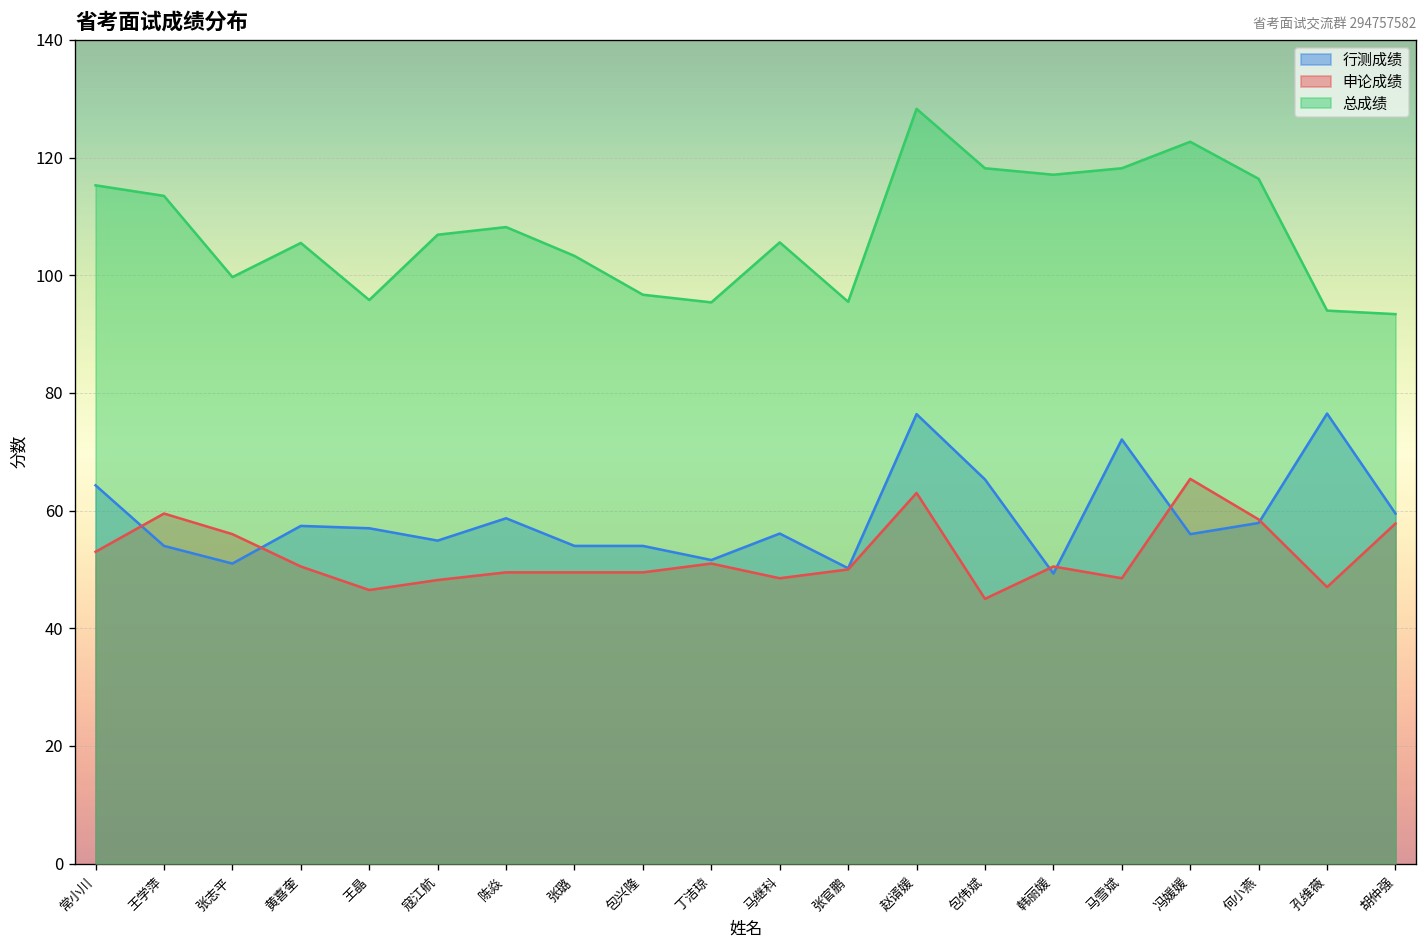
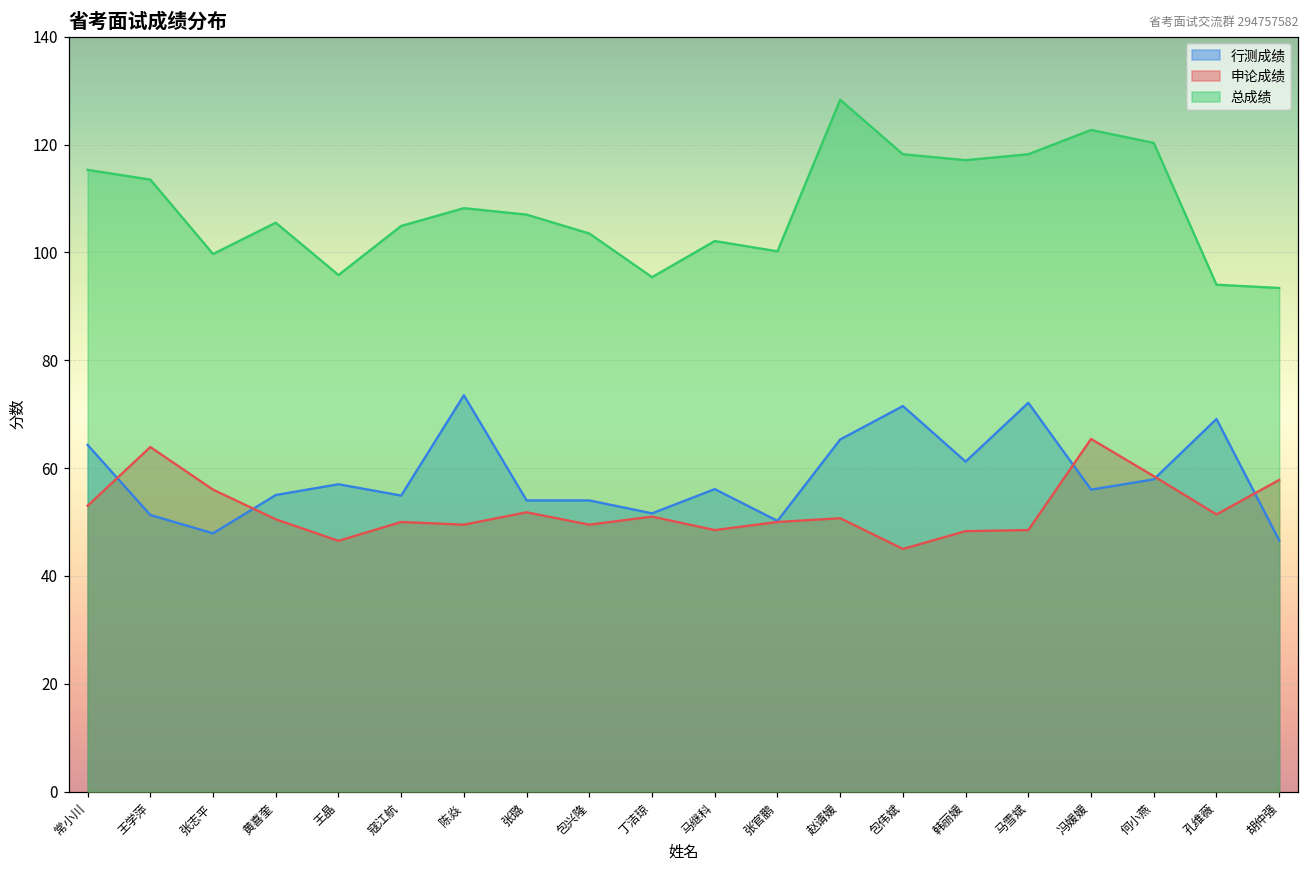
行测成绩, 王学萍: 54 -> 51
申论成绩, 王学萍: 60 -> 64
行测成绩, 张志平: 51 -> 48
行测成绩, 黄喜奎: 57 -> 55
申论成绩, 寇江航: 48 -> 50
总成绩, 寇江航: 107 -> 105
行测成绩, 陈焱: 59 -> 74
申论成绩, 张璐: 50 -> 52
总成绩, 张璐: 103 -> 107
总成绩, 包兴隆: 97 -> 104
总成绩, 马继科: 106 -> 102
总成绩, 张官鹏: 96 -> 100
行测成绩, 赵谞媛: 76 -> 65
申论成绩, 赵谞媛: 63 -> 51
行测成绩, 包伟斌: 65 -> 72
行测成绩, 韩丽媛: 49 -> 61
申论成绩, 韩丽媛: 51 -> 48
总成绩, 何小燕: 116 -> 120
行测成绩, 孔维薇: 77 -> 69
申论成绩, 孔维薇: 47 -> 51
行测成绩, 胡仲强: 60 -> 47
